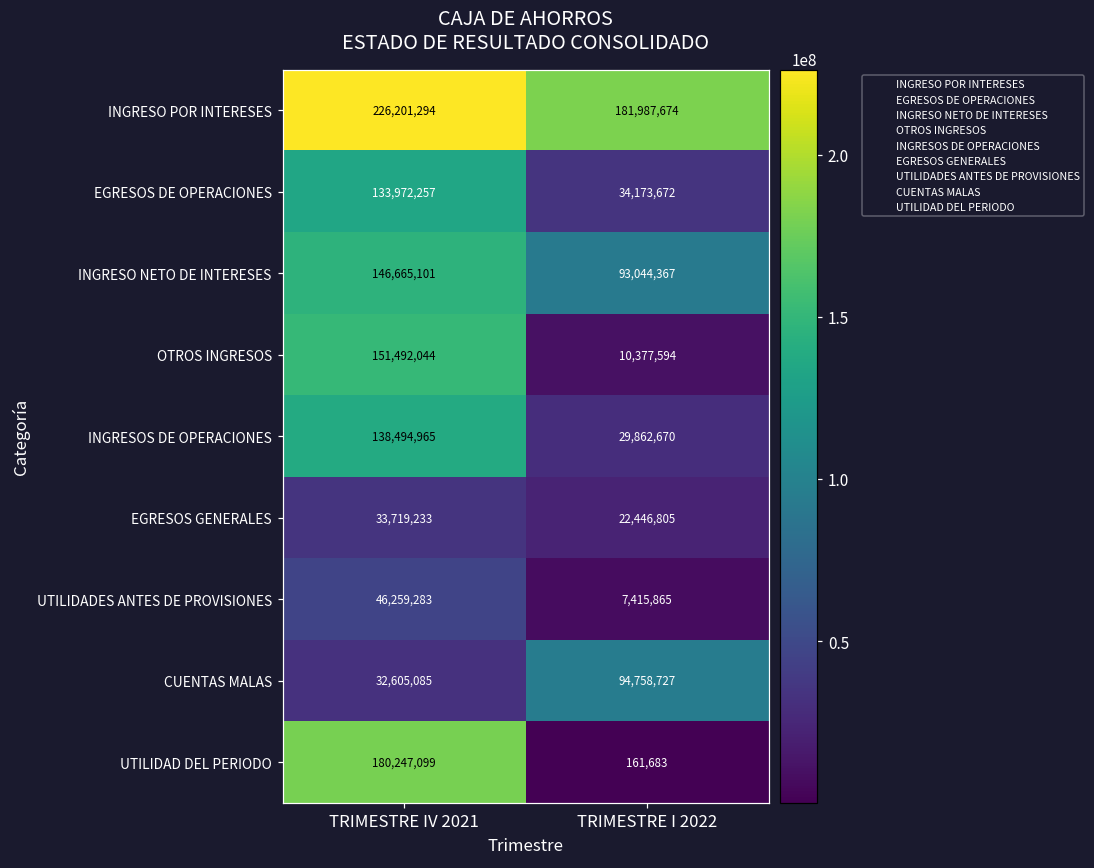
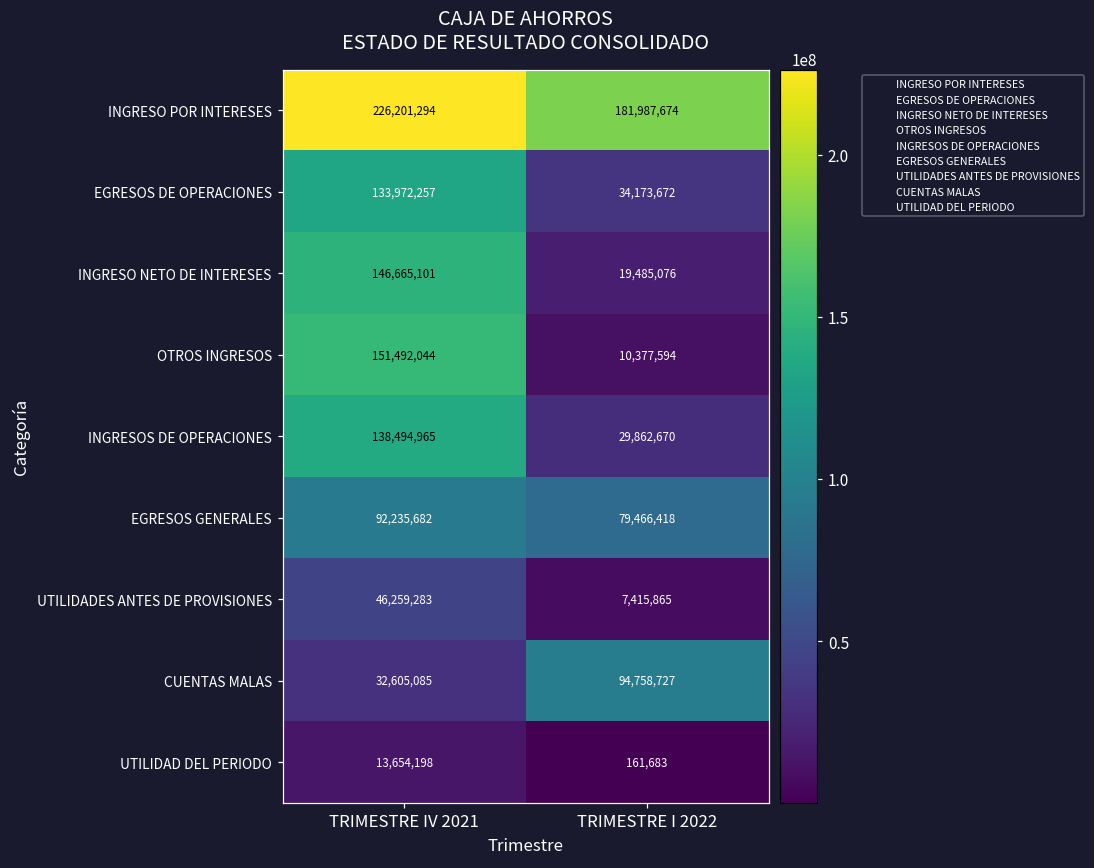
INGRESO NETO DE INTERESES, TRIMESTRE I 2022: 93,044,367 -> 19,485,076
EGRESOS GENERALES, TRIMESTRE IV 2021: 33,719,233 -> 92,235,682
EGRESOS GENERALES, TRIMESTRE I 2022: 22,446,805 -> 79,466,418
UTILIDAD DEL PERIODO, TRIMESTRE IV 2021: 180,247,099 -> 13,654,198
